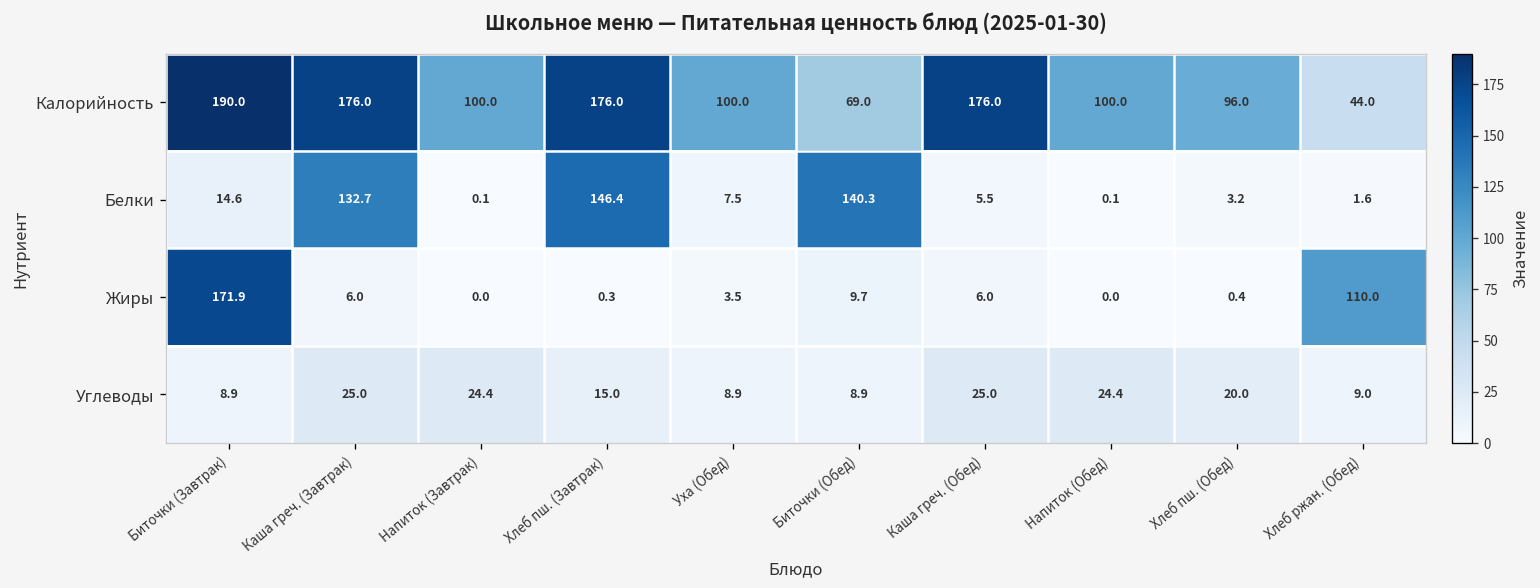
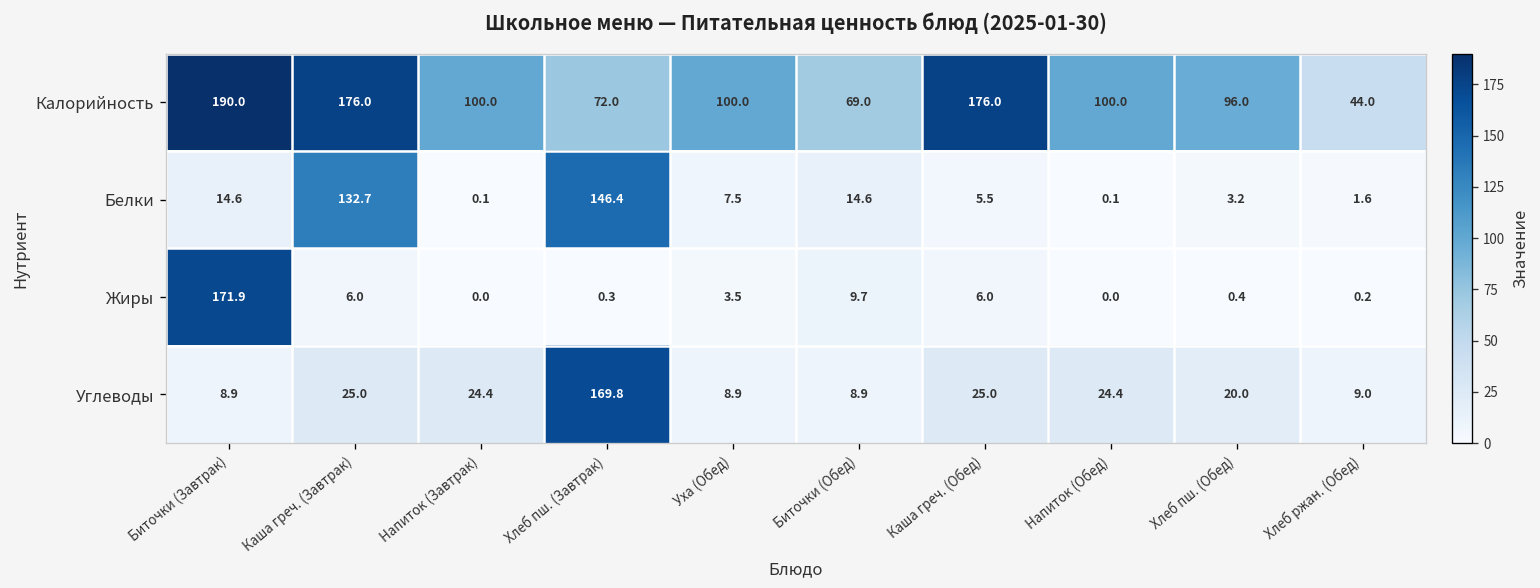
Калорийность, Хлеб пш. (Завтрак): 176.0 -> 72.0
Белки, Биточки (Обед): 140.3 -> 14.6
Жиры, Хлеб ржан. (Обед): 110.0 -> 0.2
Углеводы, Хлеб пш. (Завтрак): 15.0 -> 169.8
